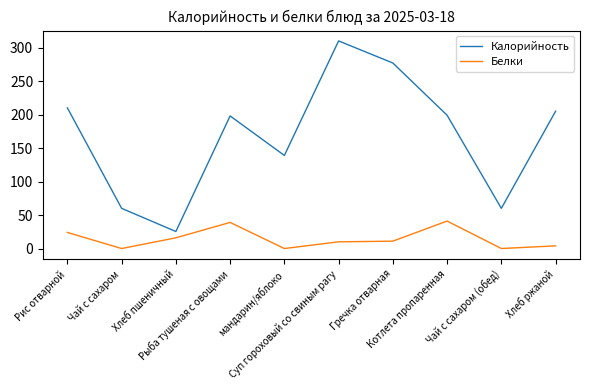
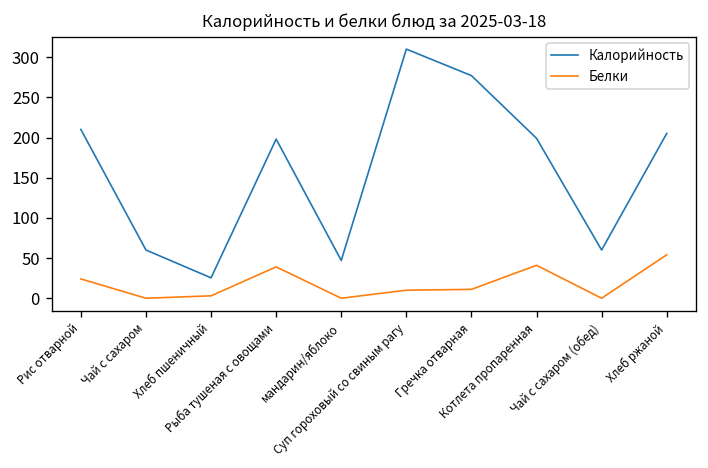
Белки, Хлеб пшеничный: 20 -> 0
Калорийность, мандарин/яблоко: 140 -> 50
Белки, Хлеб ржаной: 0 -> 50
